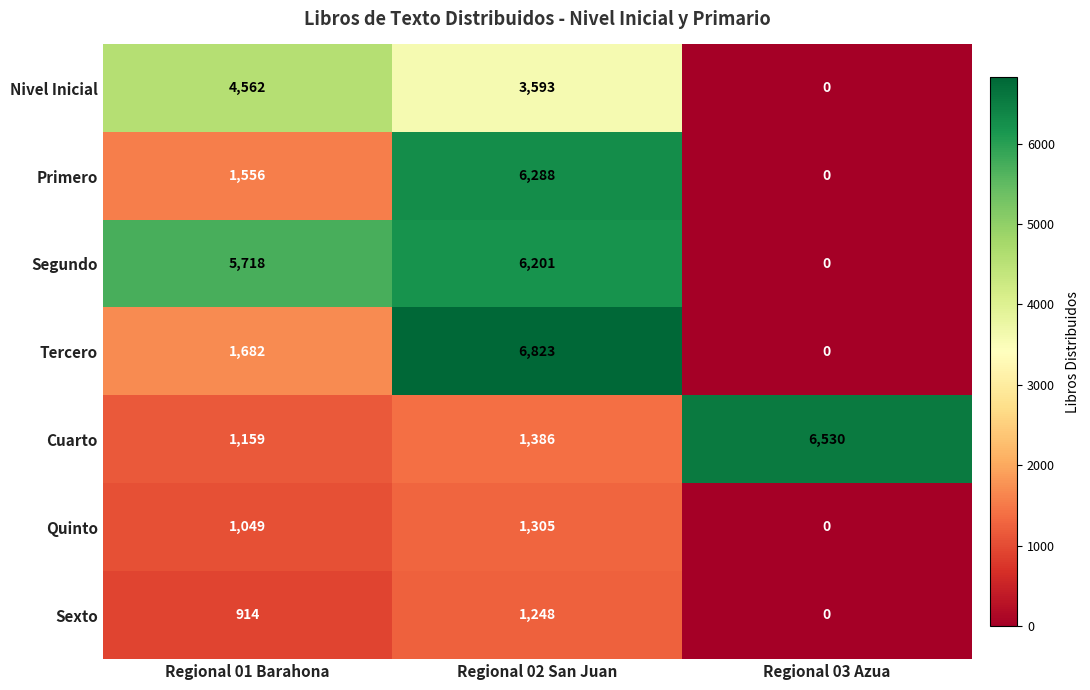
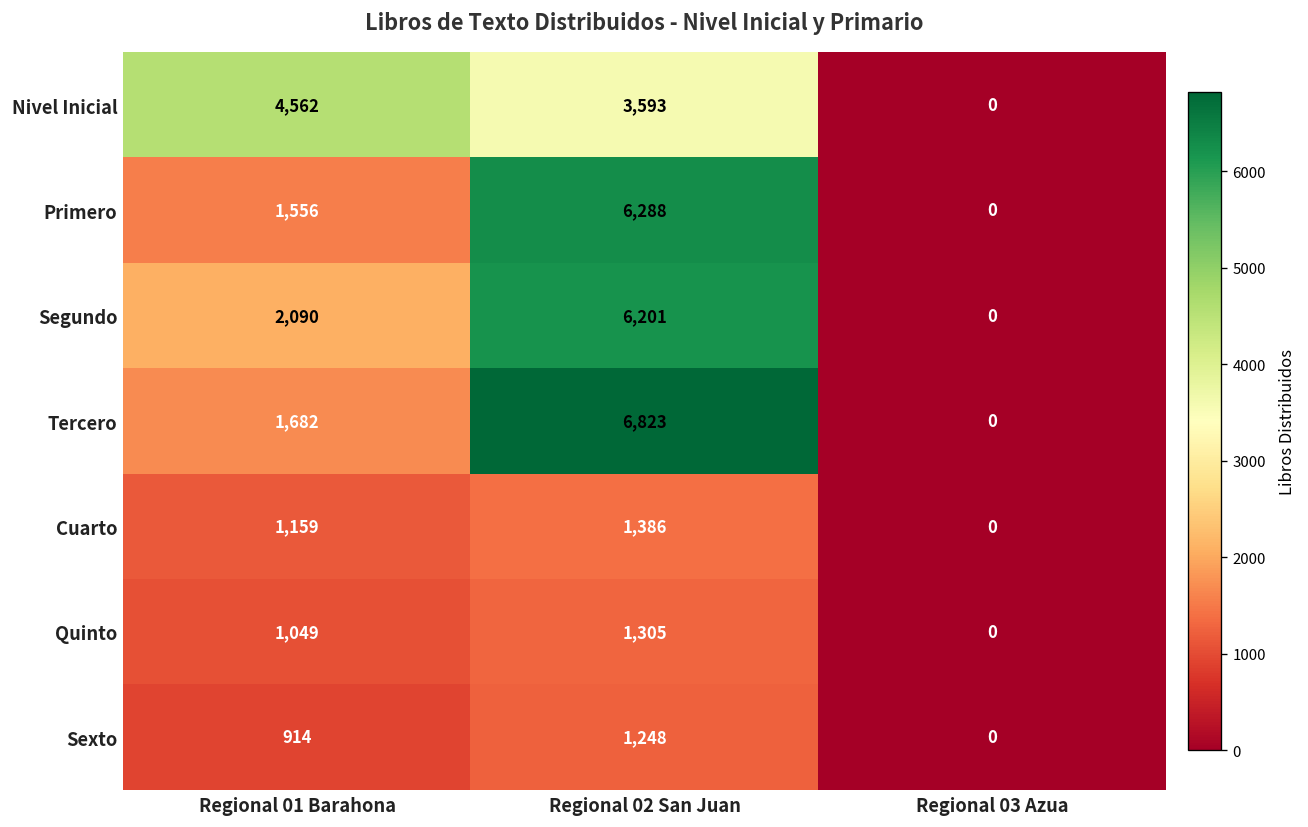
Segundo, Regional 01 Barahona: 5,718 -> 2,090
Cuarto, Regional 03 Azua: 6,530 -> 0
